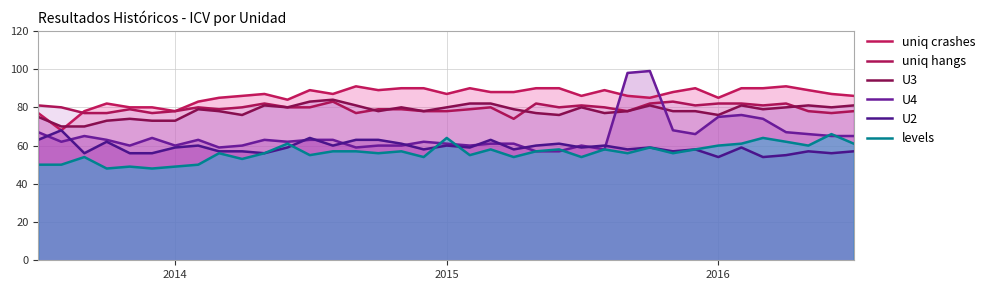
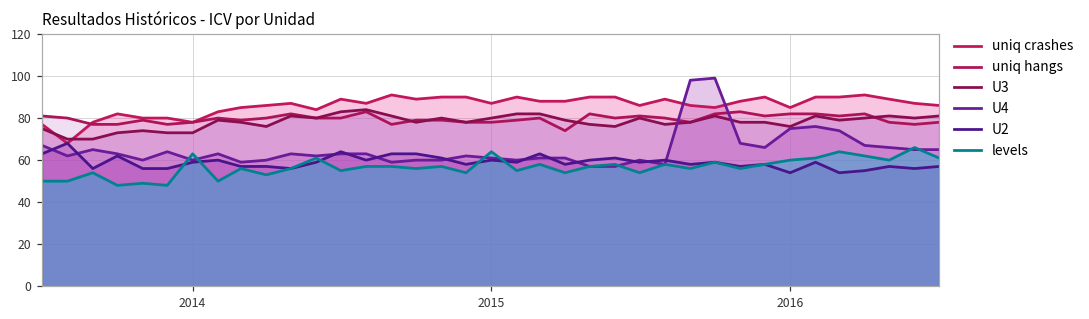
levels, 2014: 49 -> 63
